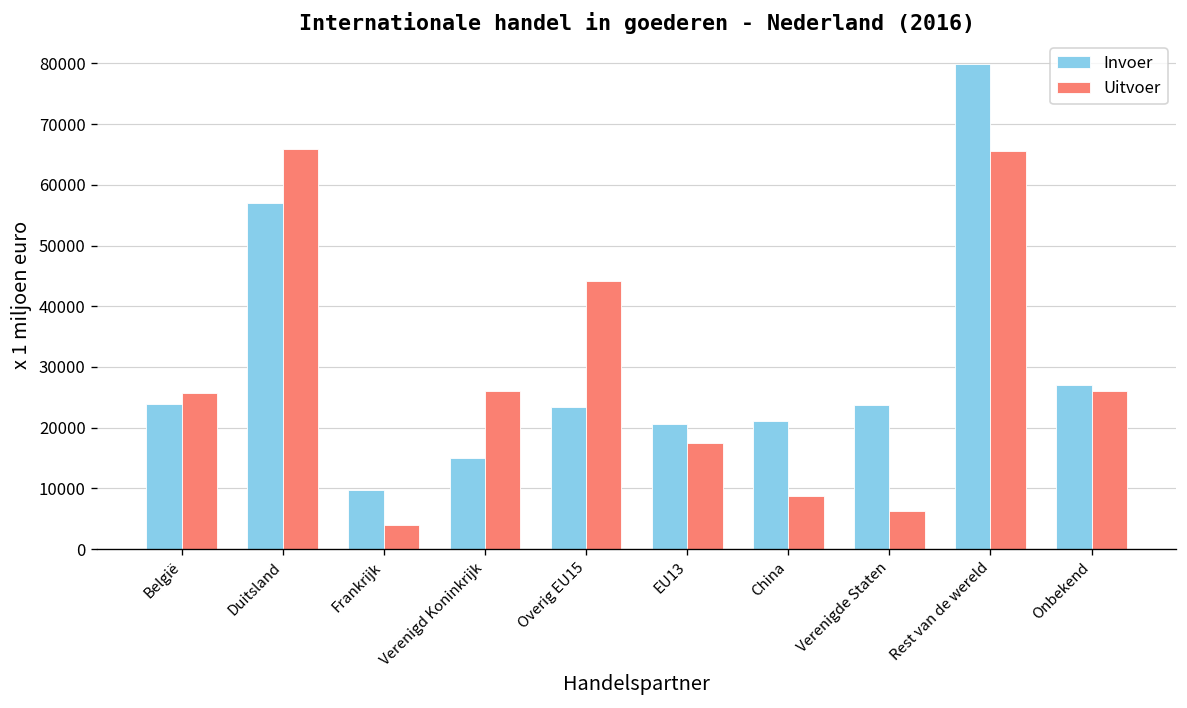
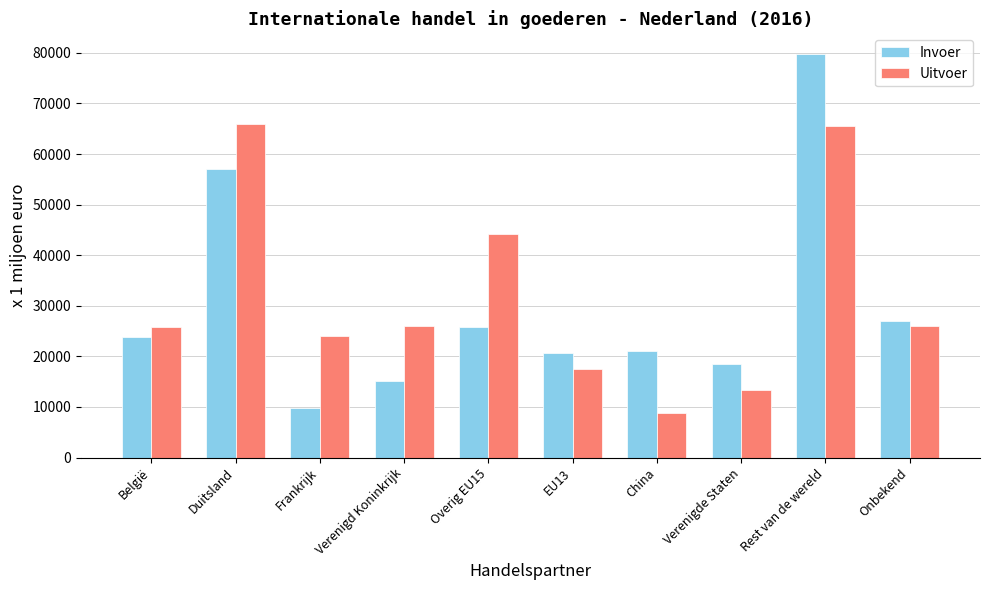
Uitvoer, Frankrijk: 4000 -> 24000
Invoer, Overig EU15: 23000 -> 26000
Invoer, Verenigde Staten: 24000 -> 19000
Uitvoer, Verenigde Staten: 6000 -> 13000
